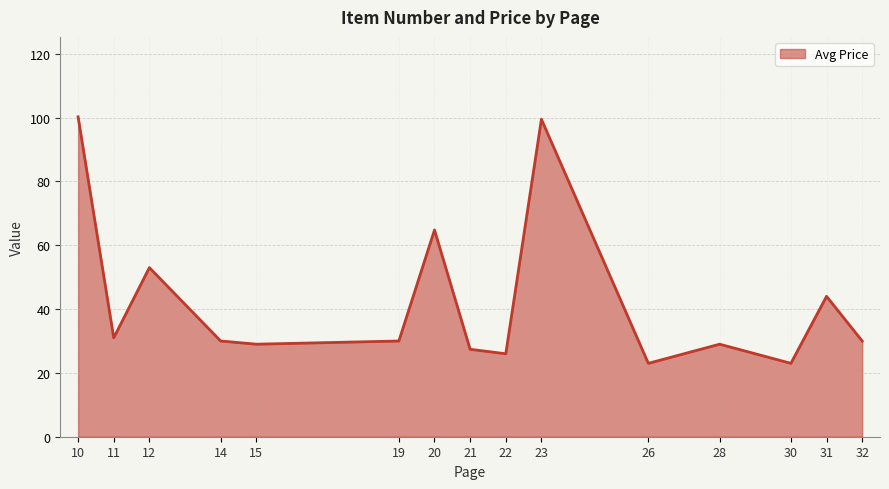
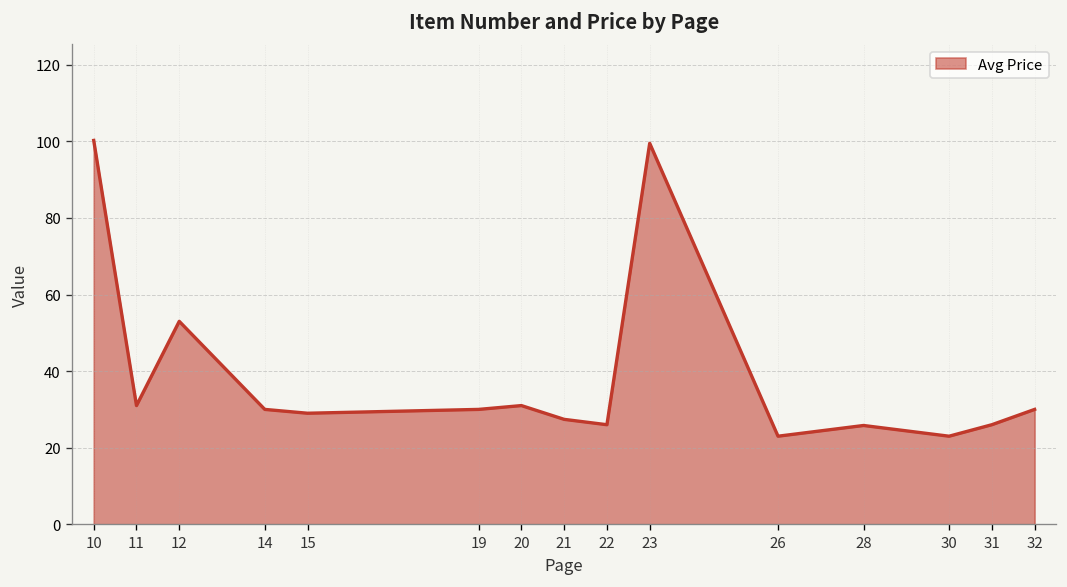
20: 65 -> 31
28: 29 -> 26
31: 44 -> 26
